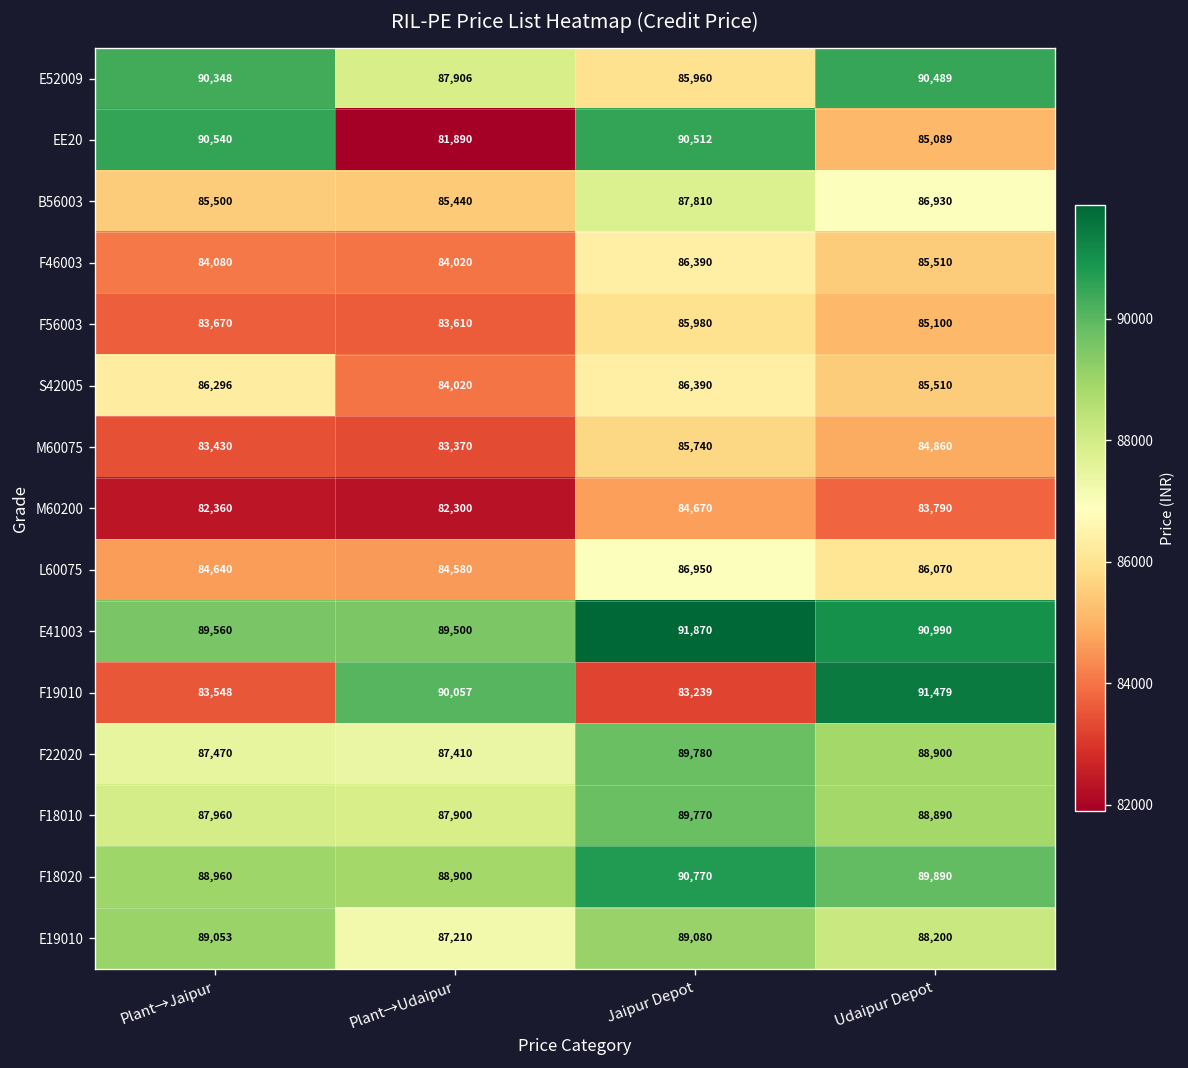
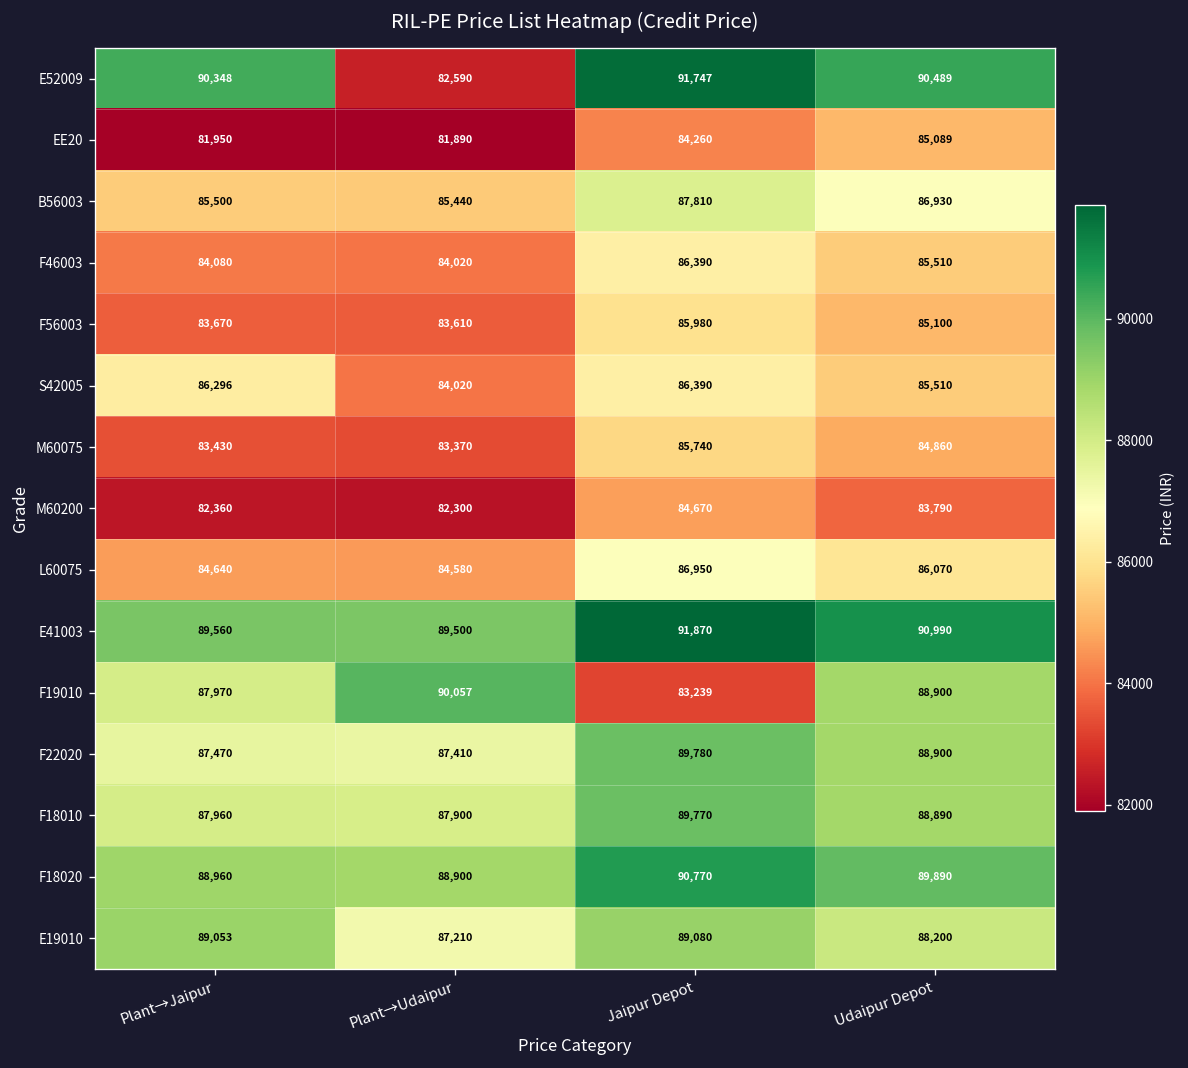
E52009, Plant→Udaipur: 87,906 -> 82,590
E52009, Jaipur Depot: 85,960 -> 91,747
EE20, Plant→Jaipur: 90,540 -> 81,950
EE20, Jaipur Depot: 90,512 -> 84,260
F19010, Plant→Jaipur: 83,548 -> 87,970
F19010, Udaipur Depot: 91,479 -> 88,900
